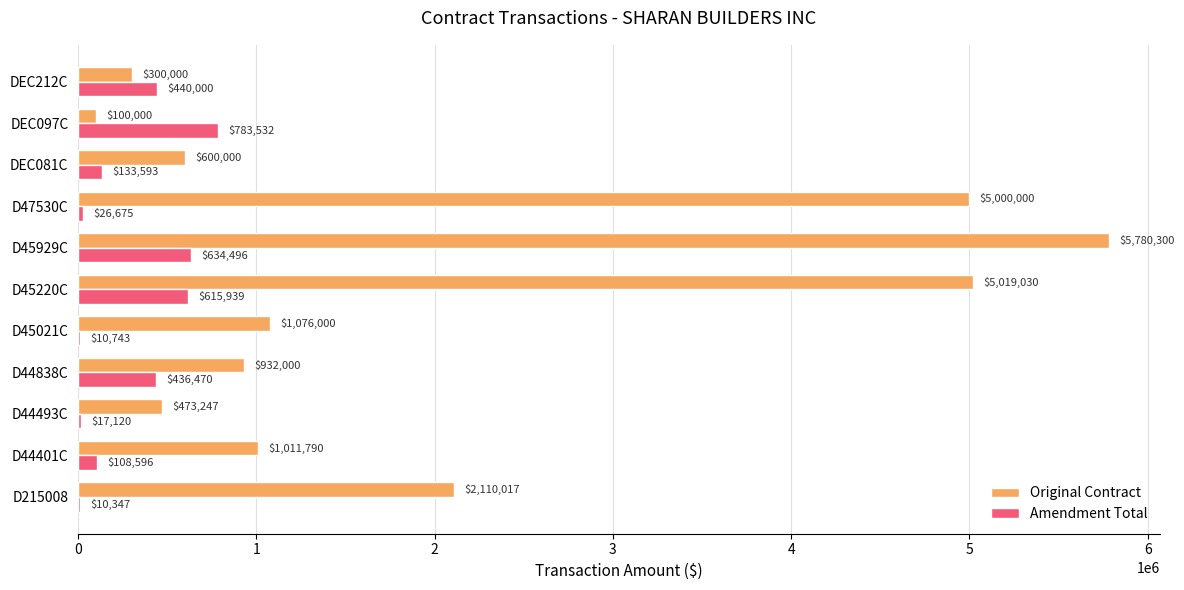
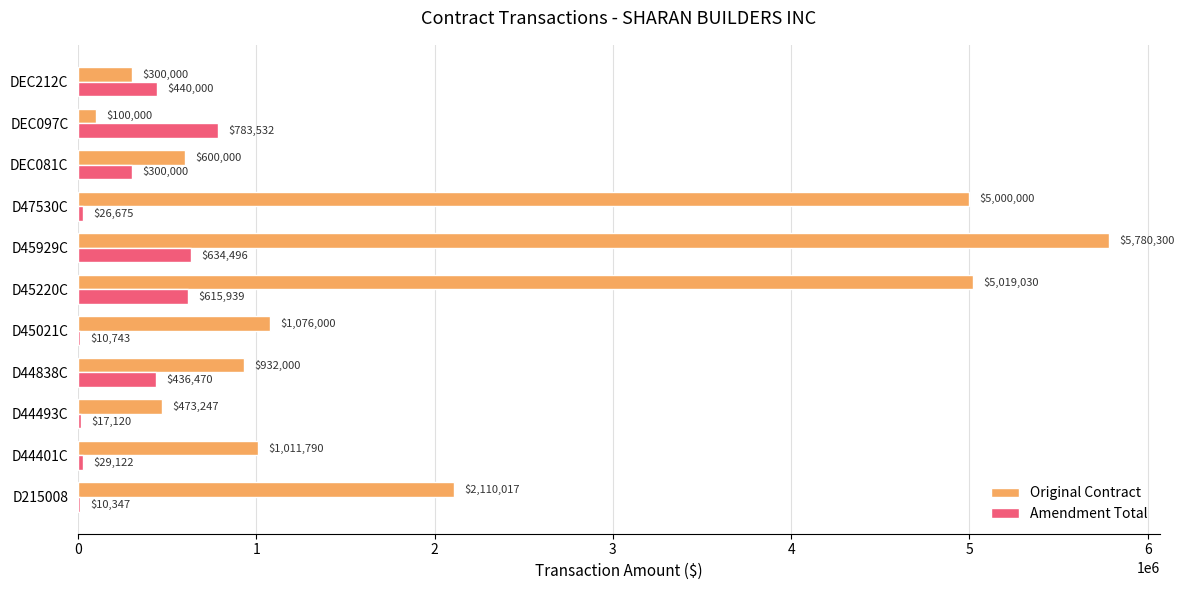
Amendment Total, DEC081C: $133,593 -> $300,000
Amendment Total, D44401C: $108,596 -> $29,122
